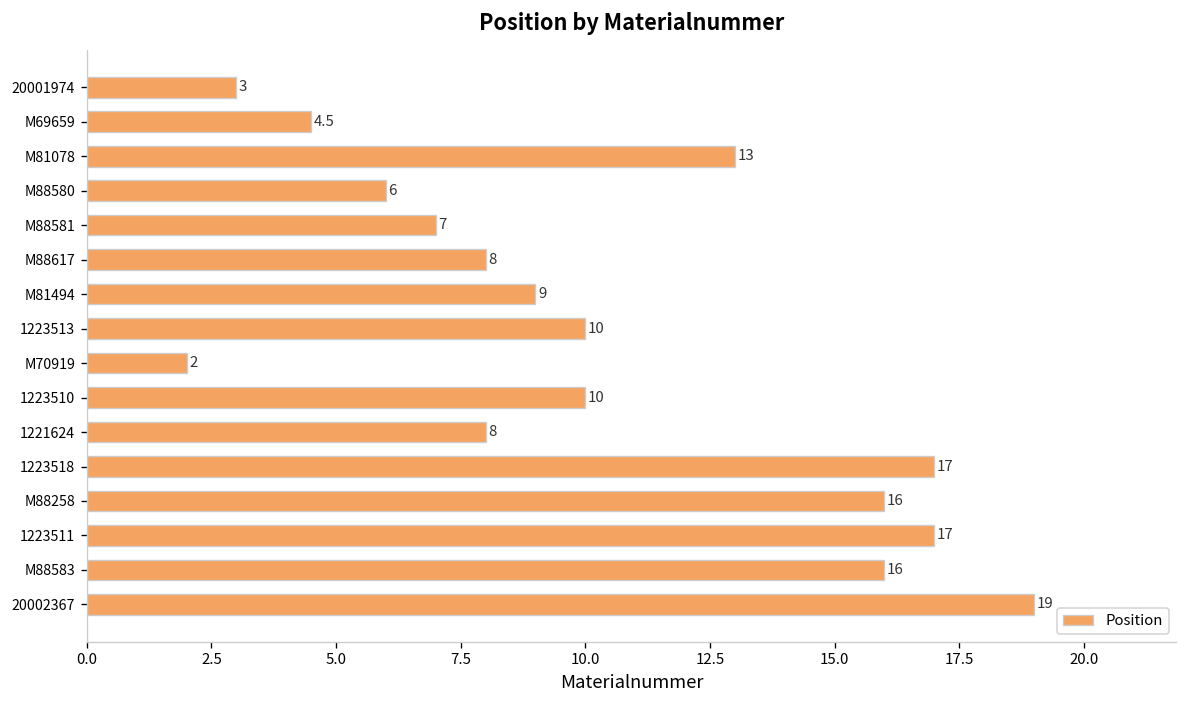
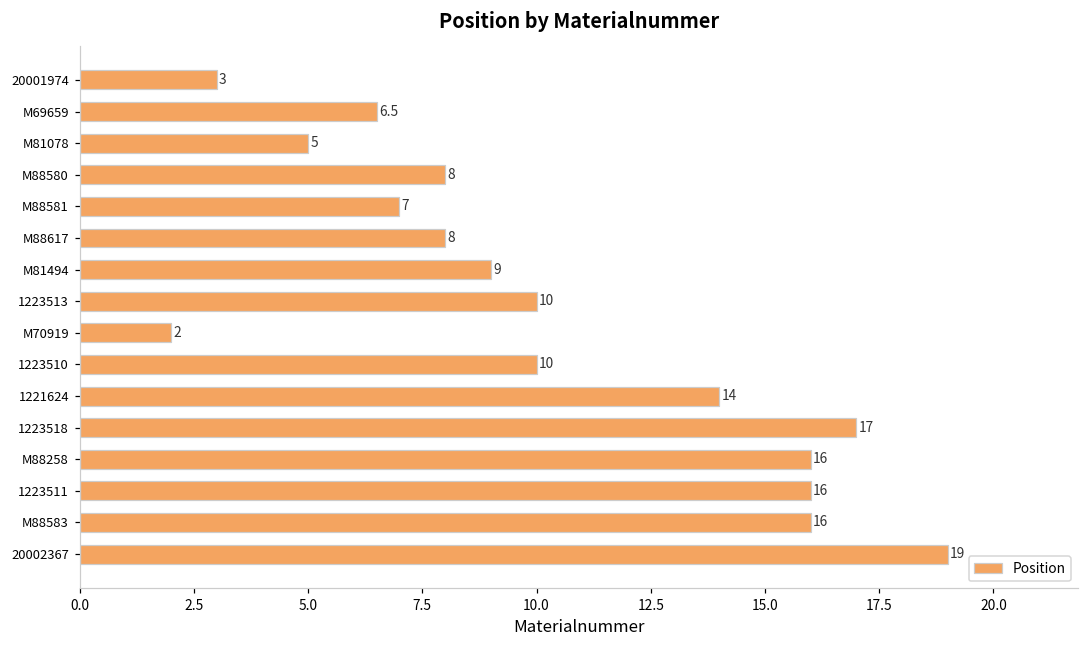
M69659: 4.5 -> 6.5
M81078: 13 -> 5
M88580: 6 -> 8
1221624: 8 -> 14
1223511: 17 -> 16
